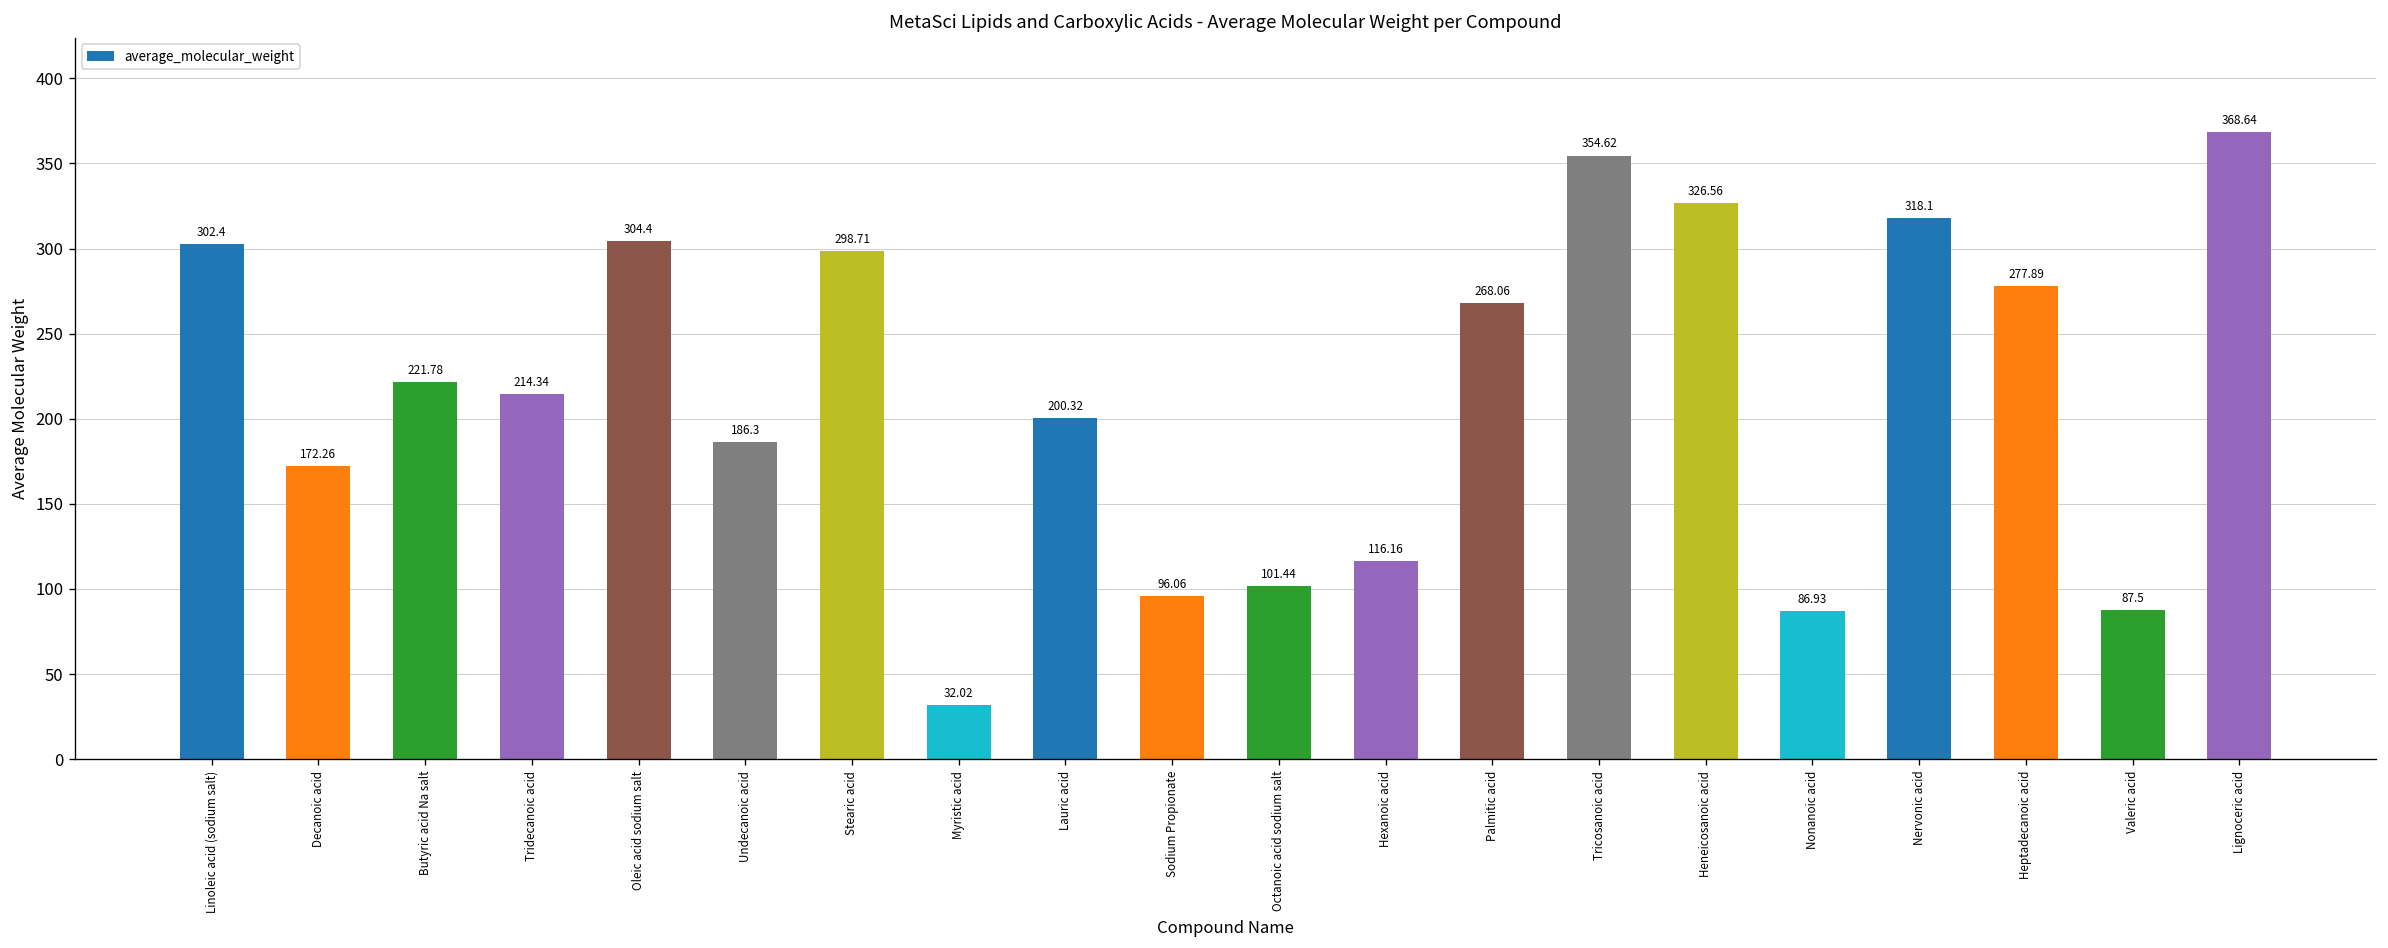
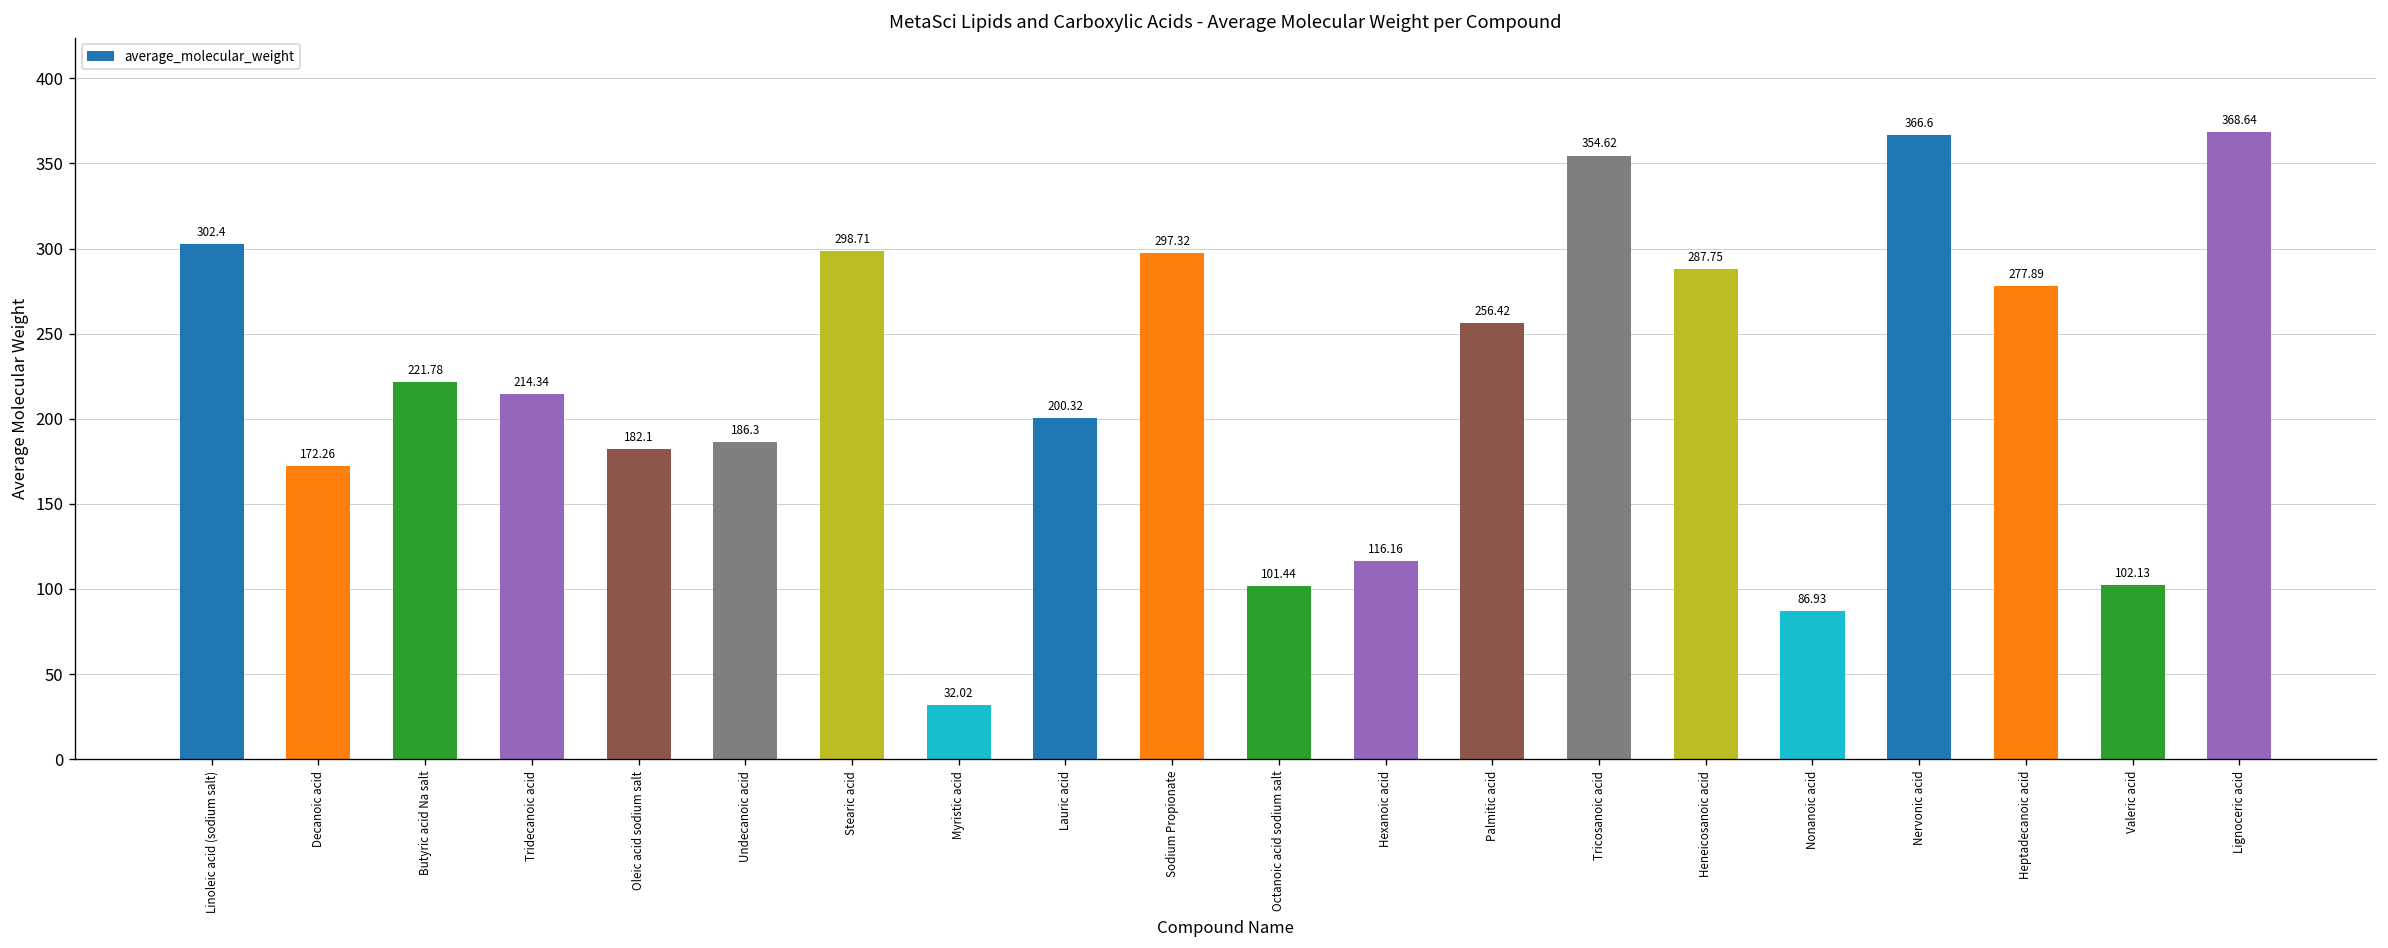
Oleic acid sodium salt: 304.4 -> 182.1
Sodium Propionate: 96.06 -> 297.32
Palmitic acid: 268.06 -> 256.42
Heneicosanoic acid: 326.56 -> 287.75
Nervonic acid: 318.1 -> 366.6
Valeric acid: 87.5 -> 102.13
